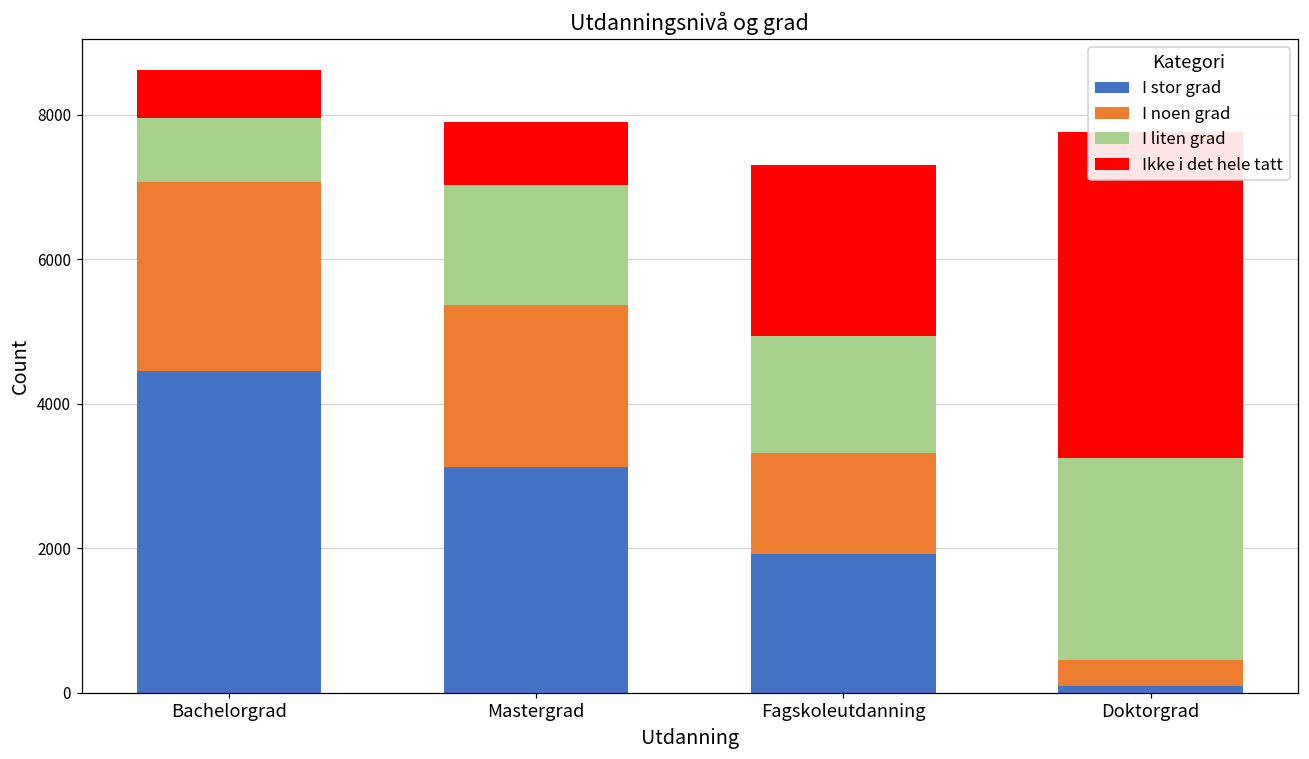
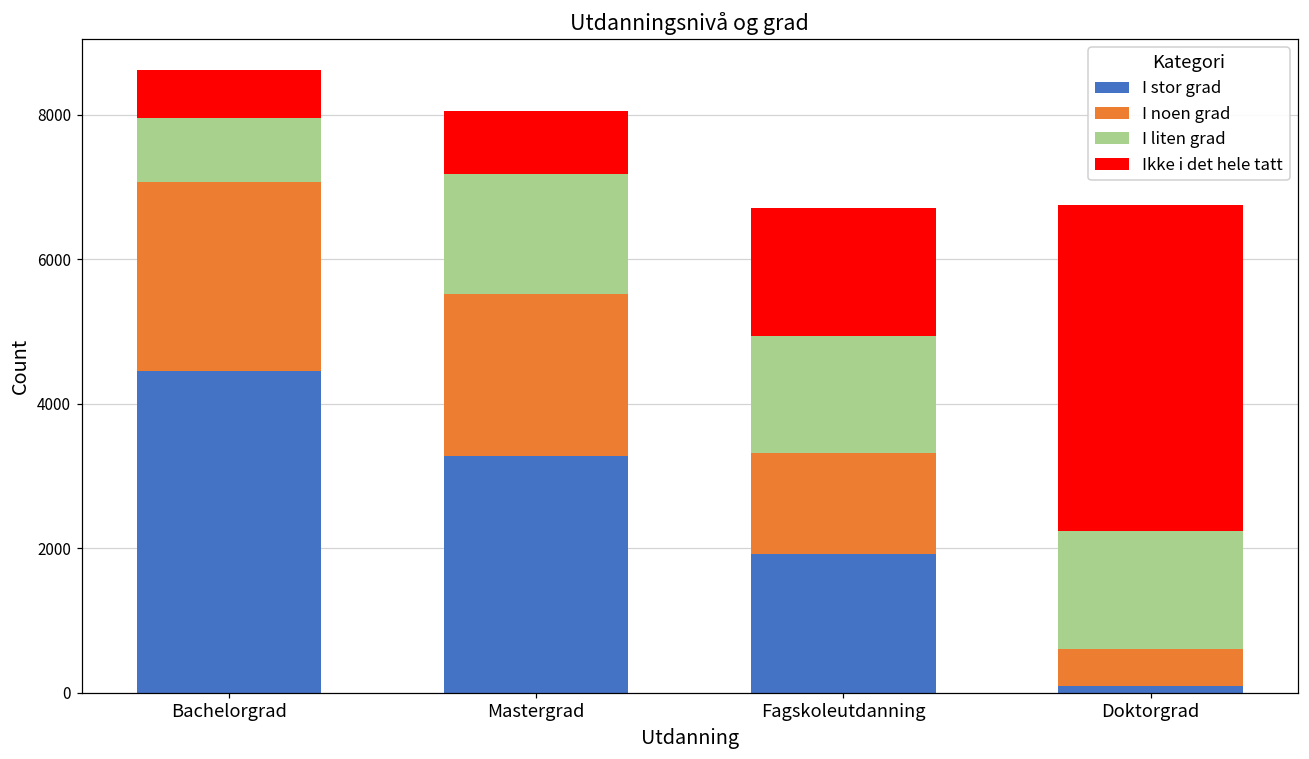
I stor grad, Mastergrad: 3100 -> 3300
Ikke i det hele tatt, Fagskoleutdanning: 2400 -> 1800
I noen grad, Doktorgrad: 400 -> 500
I liten grad, Doktorgrad: 2800 -> 1600
